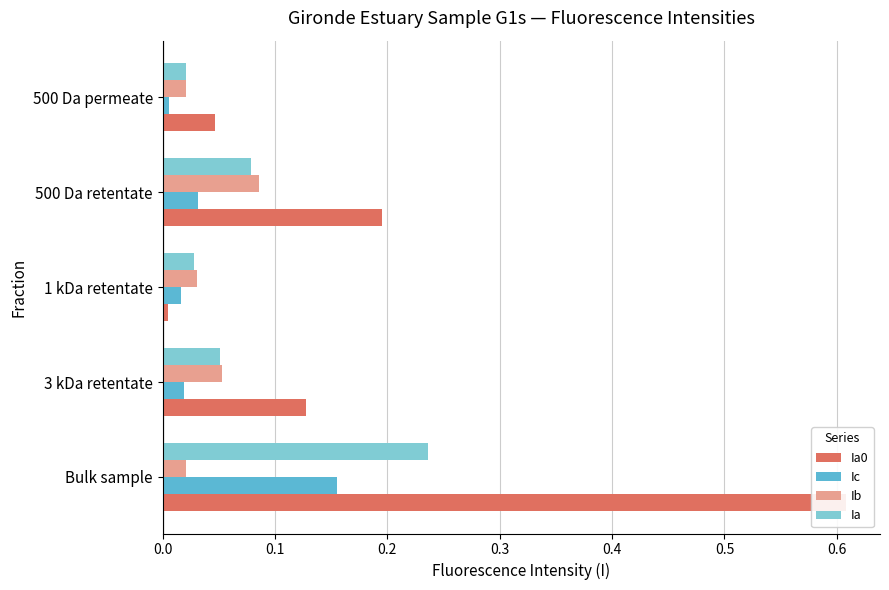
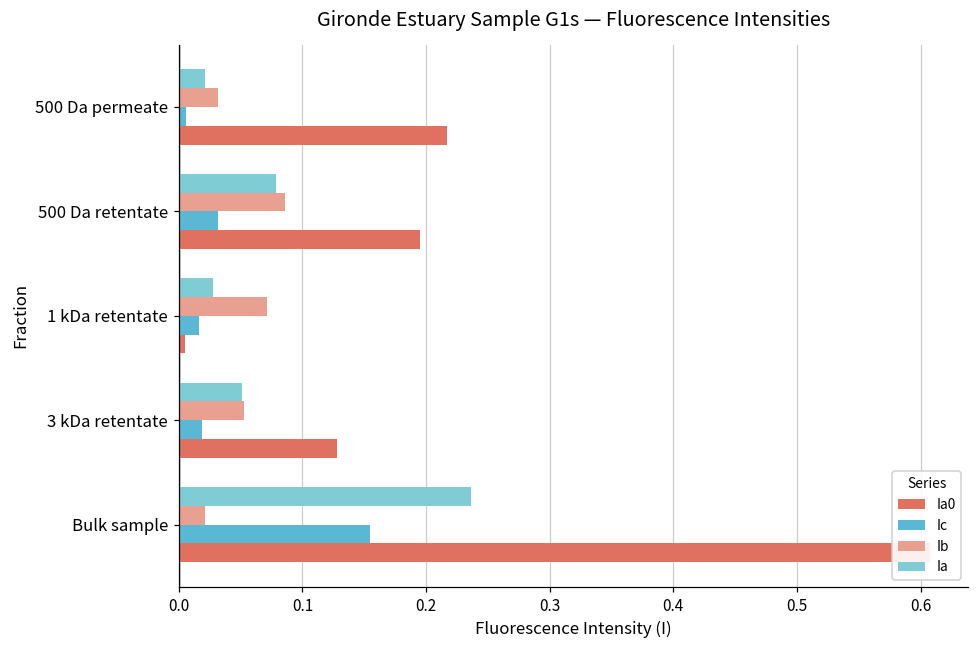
Ib, 500 Da permeate: 0.021 -> 0.032
Ia0, 500 Da permeate: 0.047 -> 0.217
Ib, 1 kDa retentate: 0.031 -> 0.071
